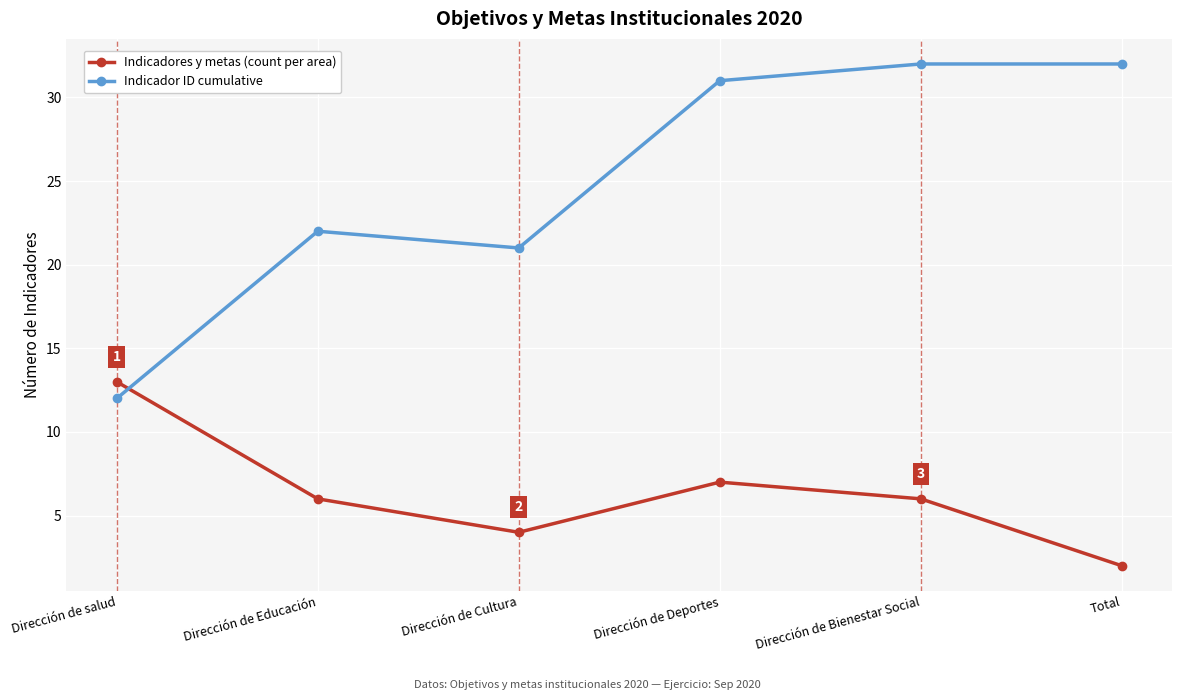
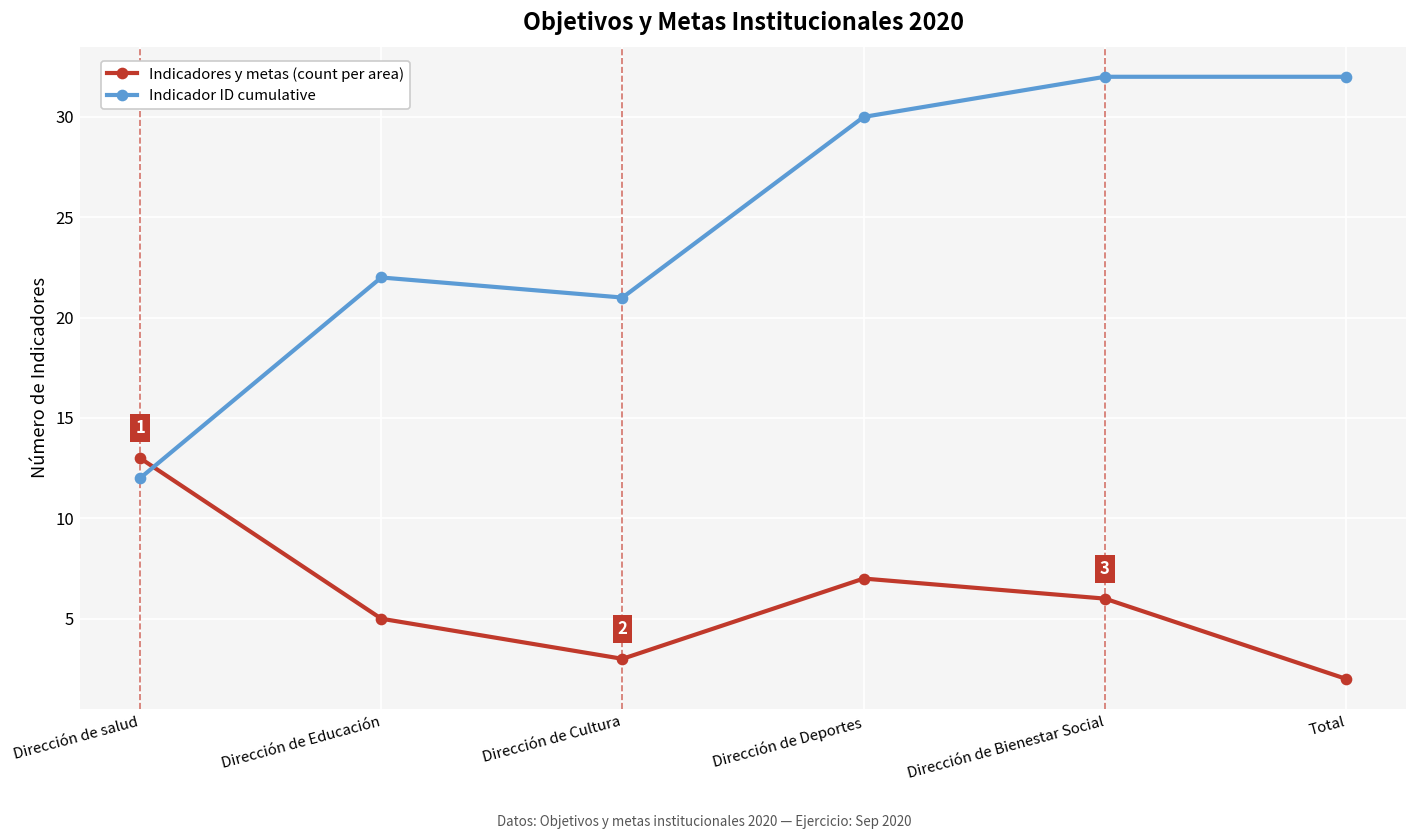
Indicadores y metas (count per area), Dirección de Educación: 6 -> 5
Indicadores y metas (count per area), Dirección de Cultura: 4 -> 3
Indicador ID cumulative, Dirección de Deportes: 31 -> 30
